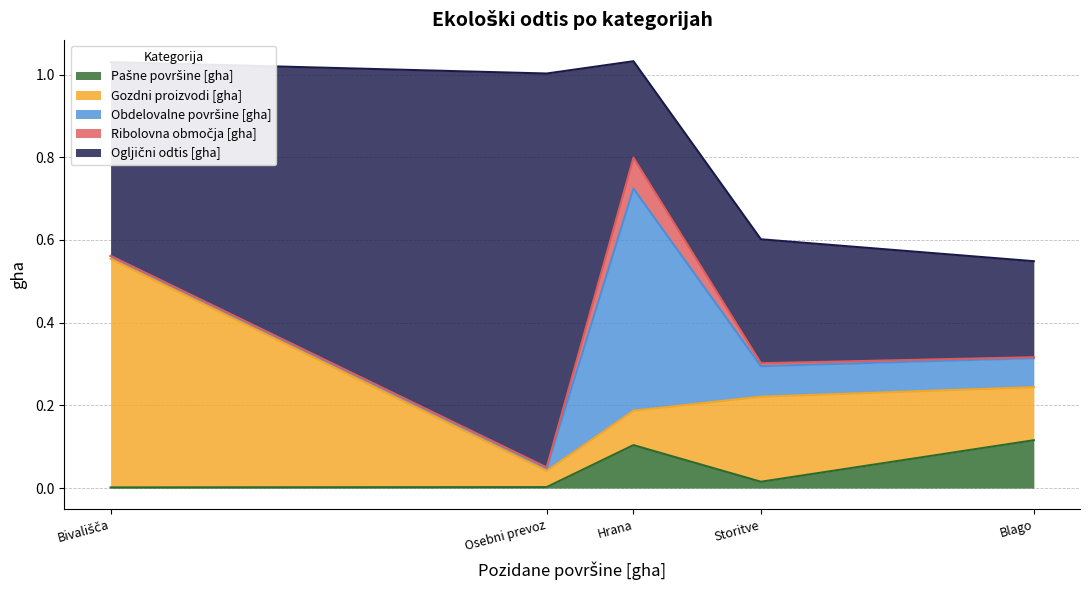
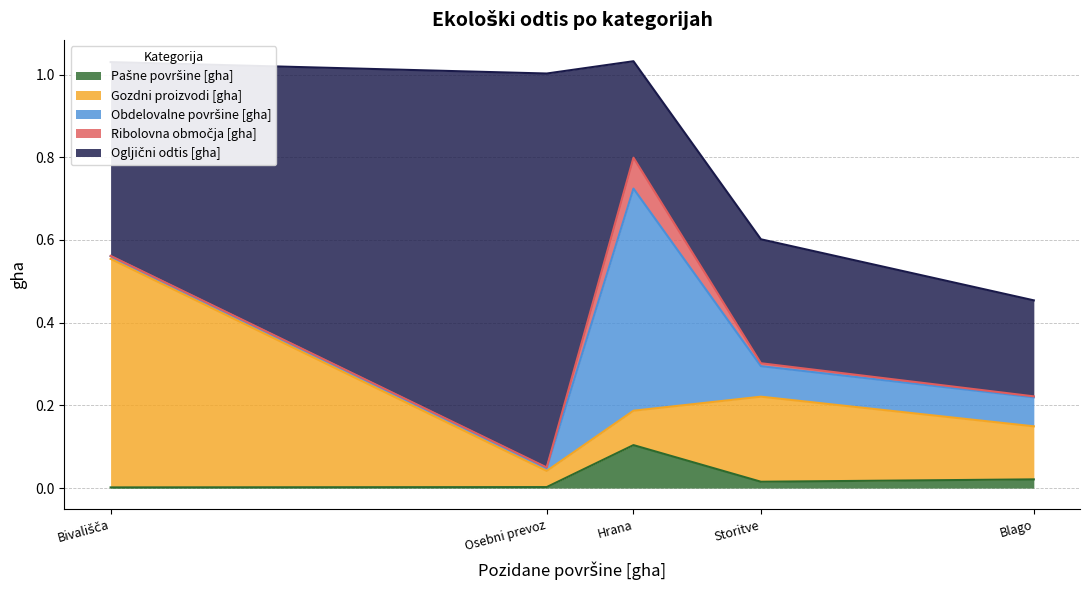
Pašne površine [gha], Blago: 0.12 -> 0.02
